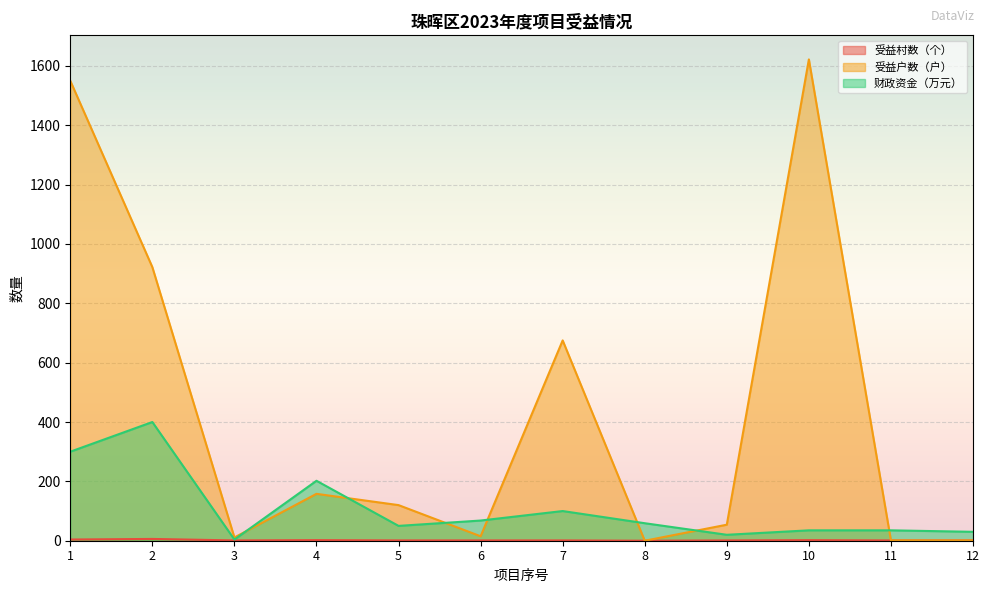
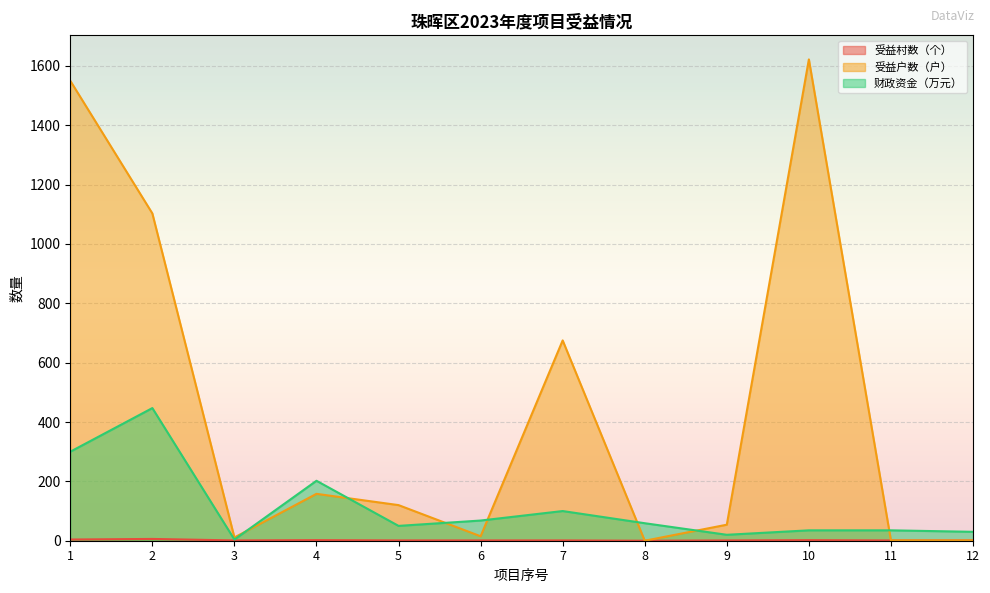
受益户数（户）, 2: 920 -> 1100
财政资金（万元）, 2: 400 -> 450
